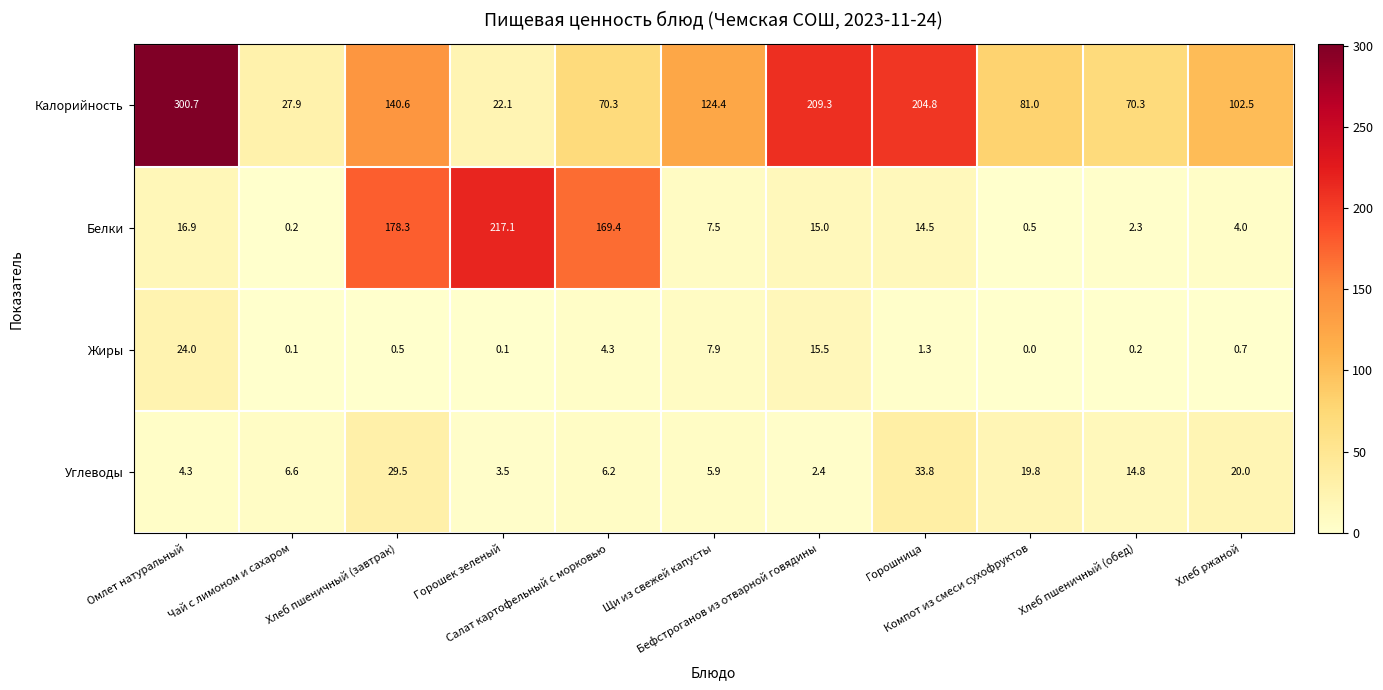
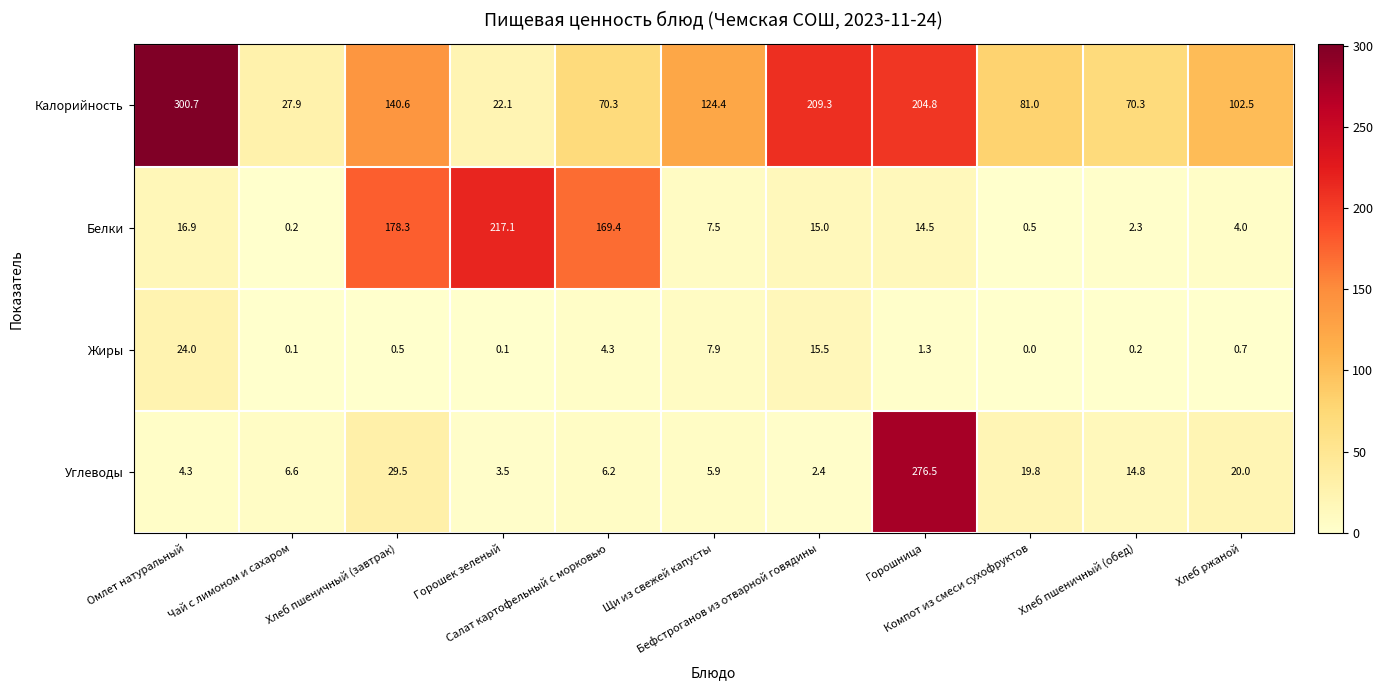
Углеводы, Горошница: 33.8 -> 276.5
